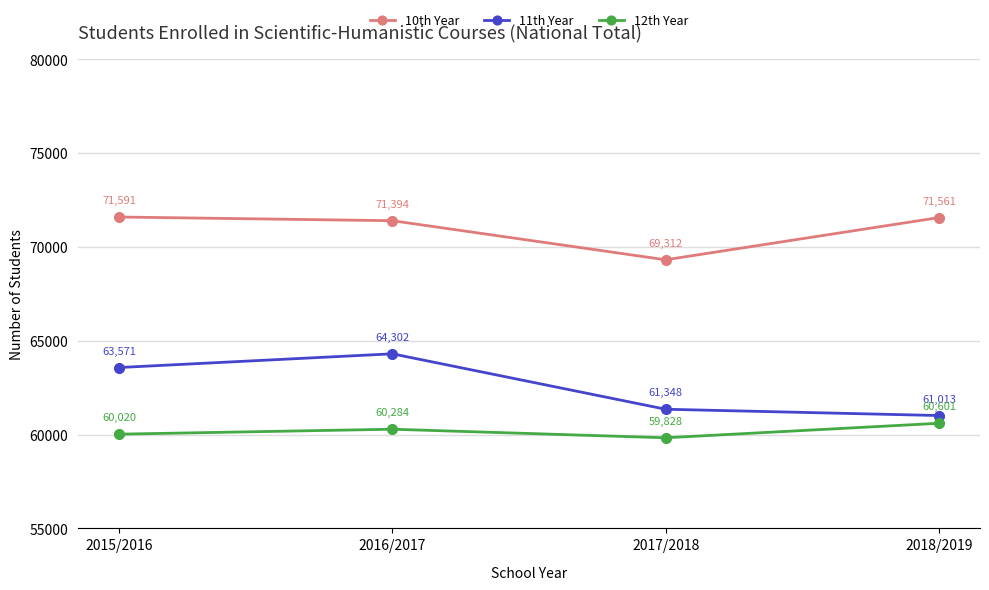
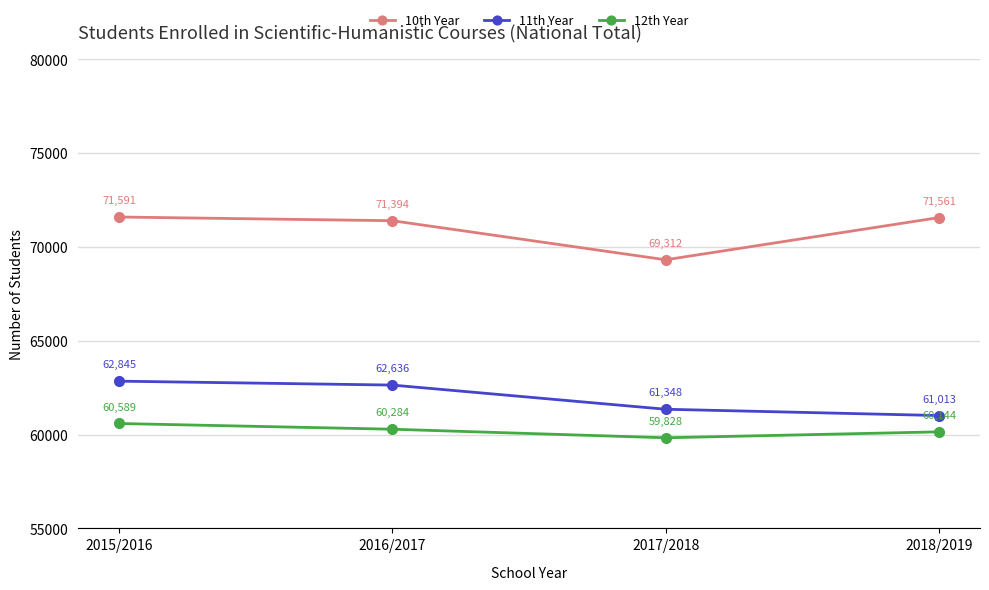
11th Year, 2015/2016: 63,571 -> 62,845
12th Year, 2015/2016: 60,020 -> 60,589
11th Year, 2016/2017: 64,302 -> 62,636
12th Year, 2018/2019: 60,601 -> 60,144
